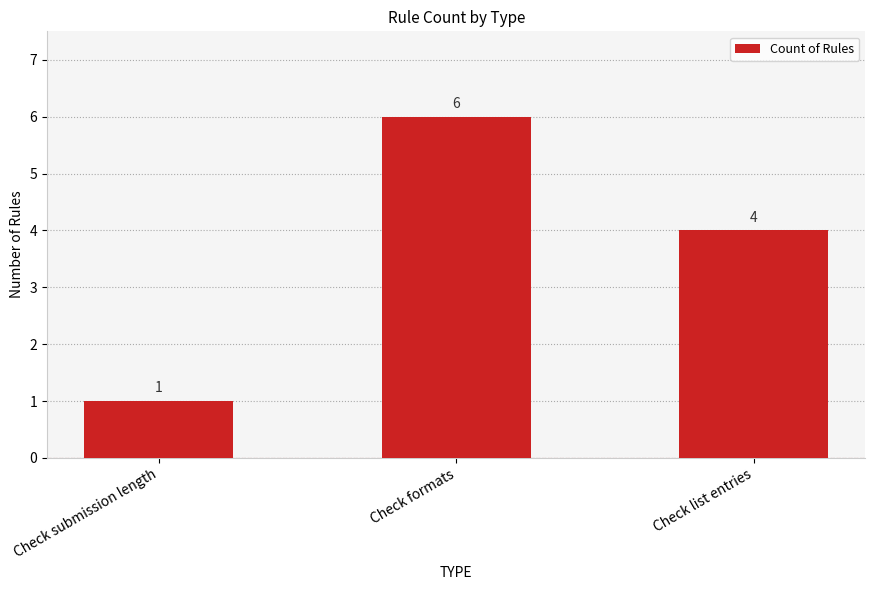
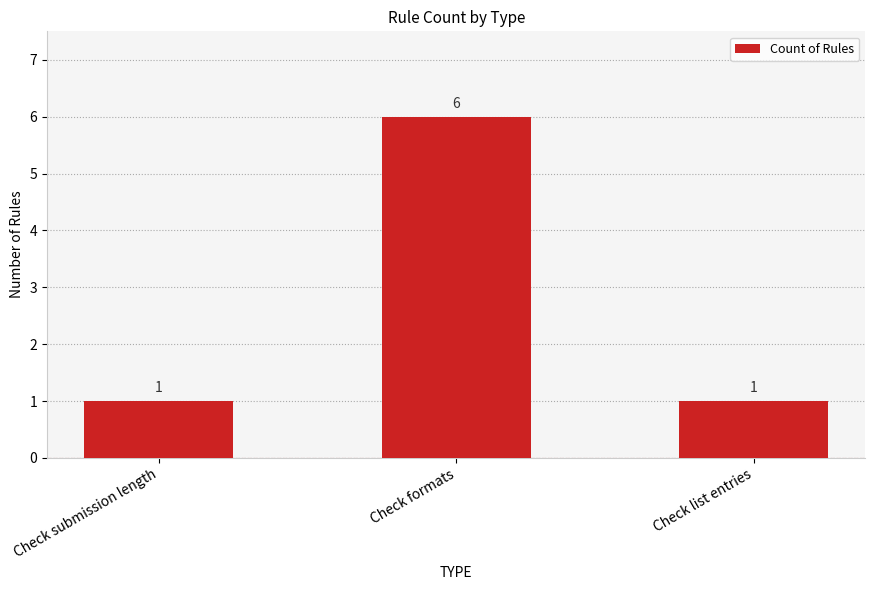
Check list entries: 4 -> 1
